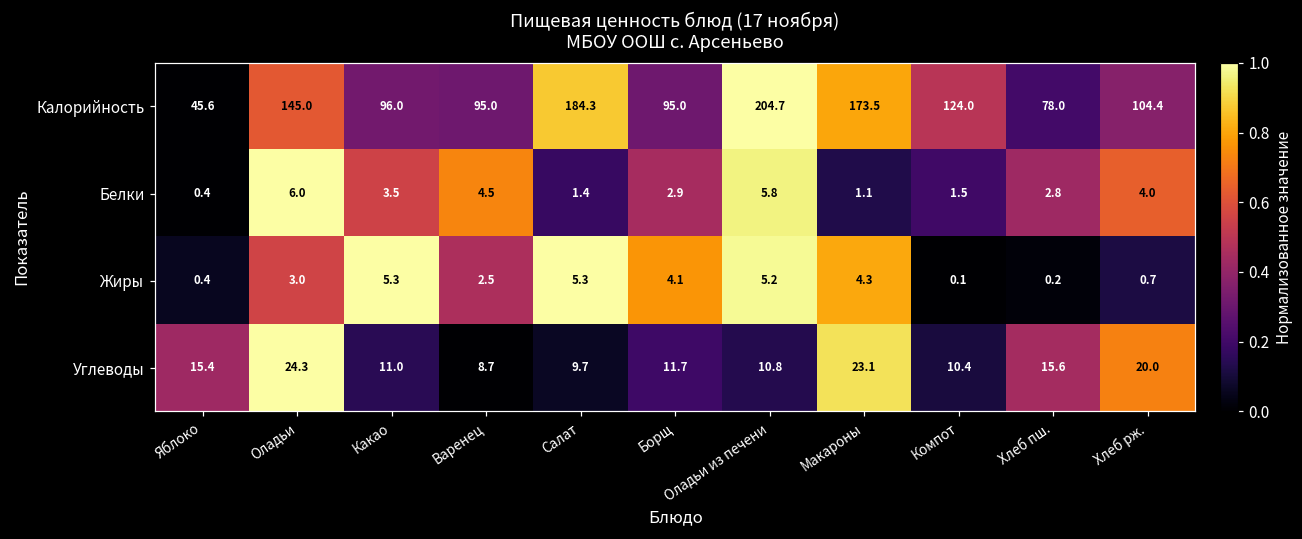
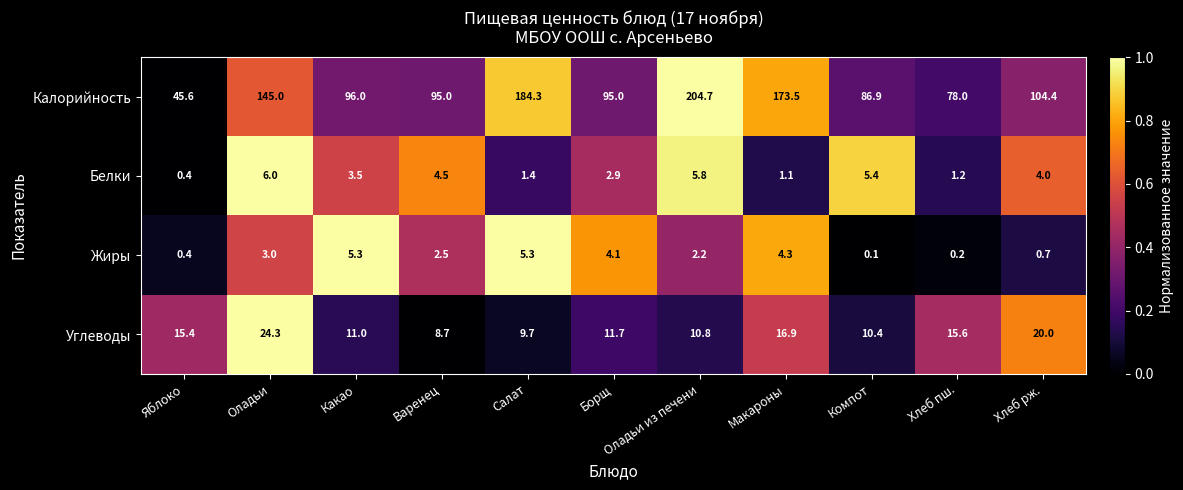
Калорийность, Компот: 124.0 -> 86.9
Белки, Компот: 1.5 -> 5.4
Белки, Хлеб пш.: 2.8 -> 1.2
Жиры, Оладьи из печени: 5.2 -> 2.2
Углеводы, Макароны: 23.1 -> 16.9
